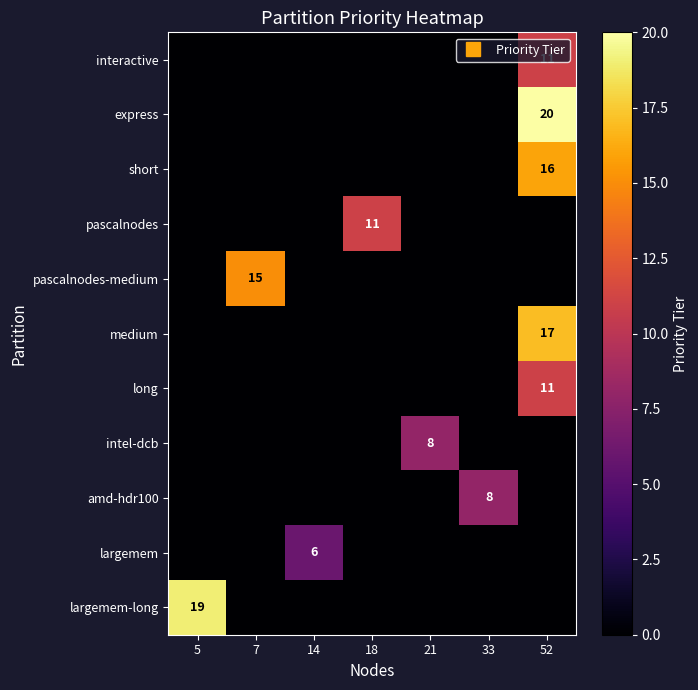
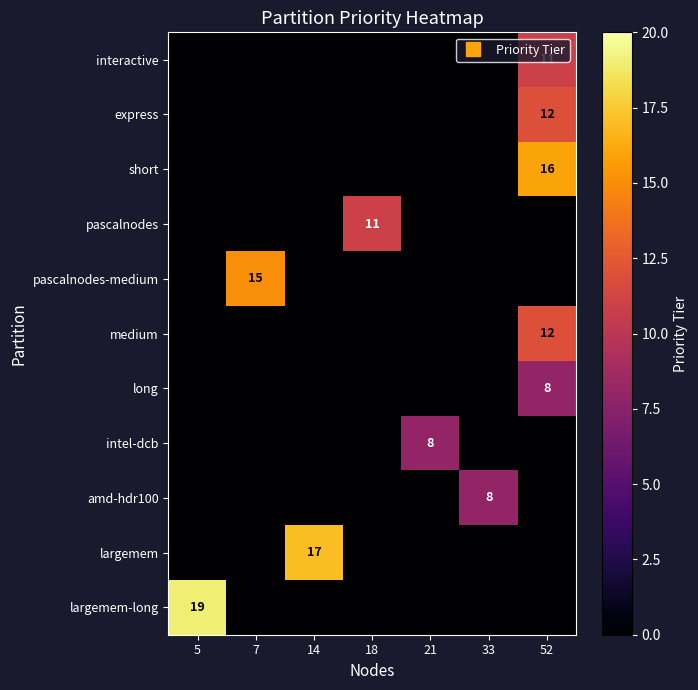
express, 52: 20 -> 12
medium, 52: 17 -> 12
long, 52: 11 -> 8
largemem, 14: 6 -> 17
